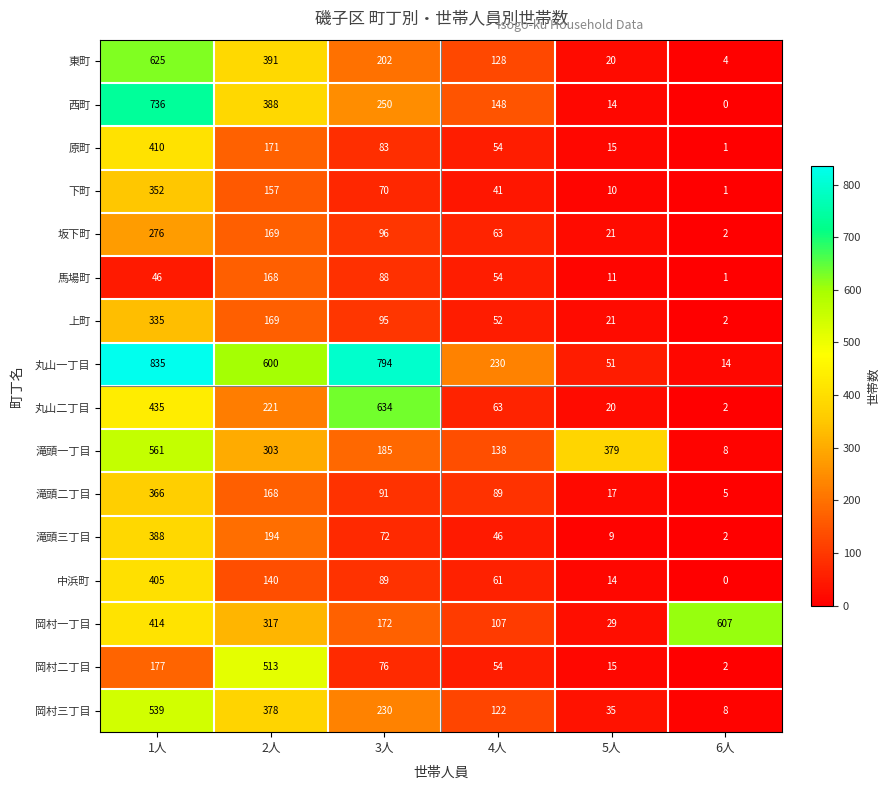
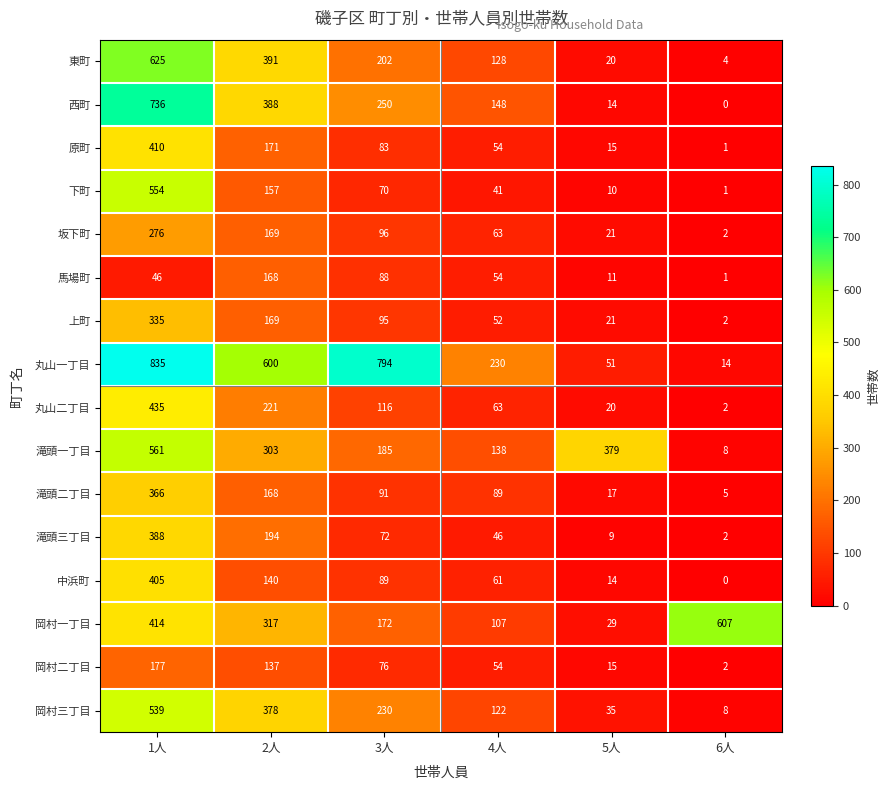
下町, 1人: 352 -> 554
丸山二丁目, 3人: 634 -> 116
岡村二丁目, 2人: 513 -> 137
